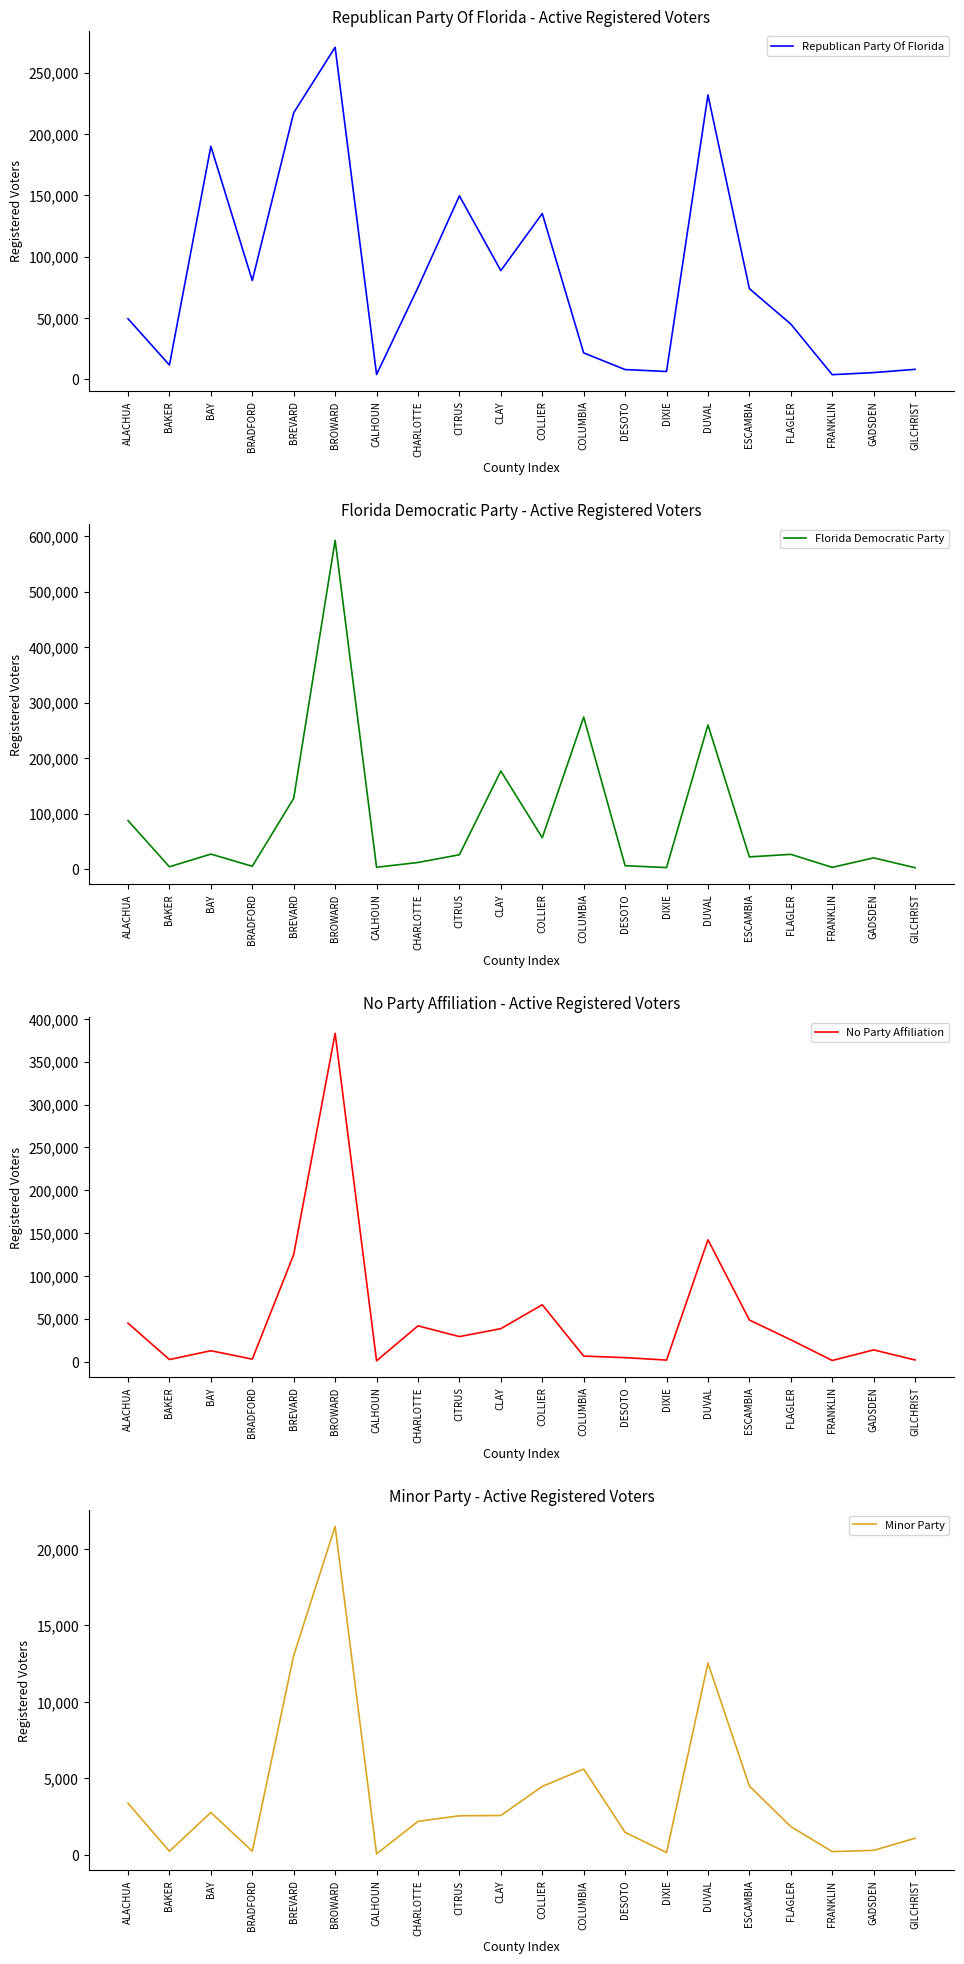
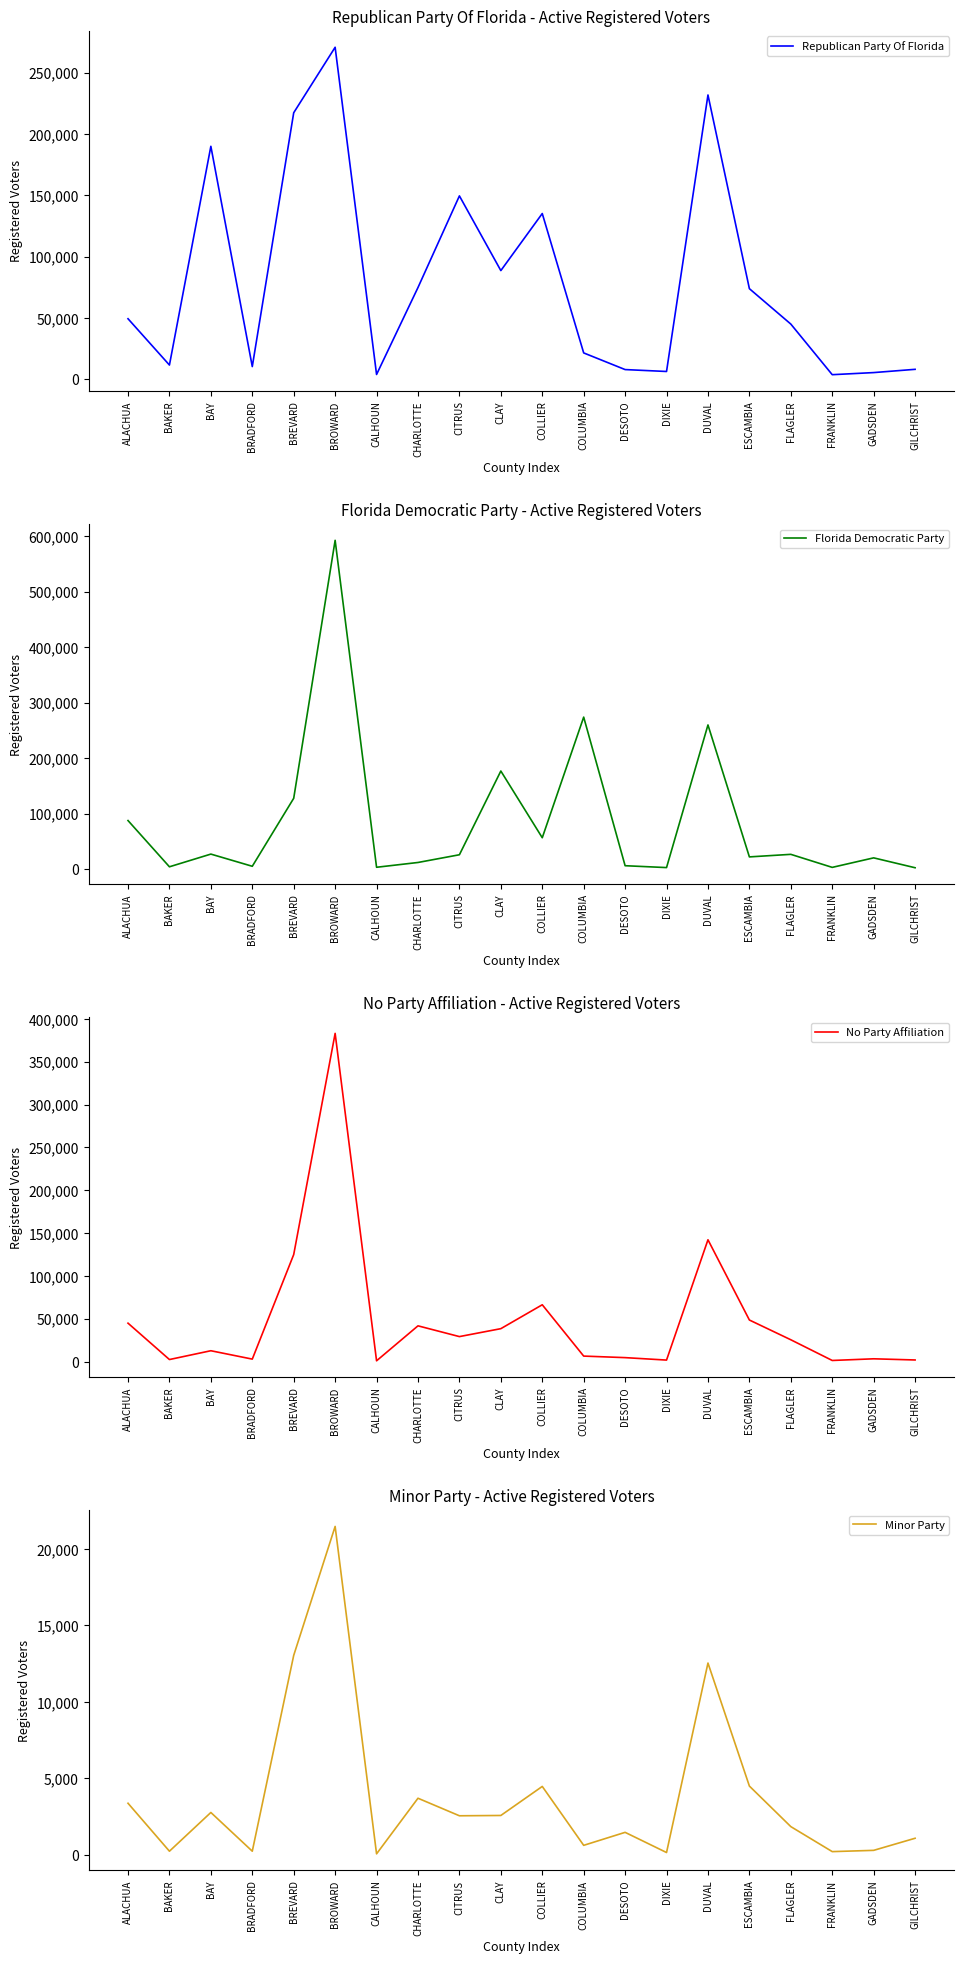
Republican Party Of Florida - Active Registered Voters, BRADFORD: 81,000 -> 10,000
No Party Affiliation - Active Registered Voters, GADSDEN: 10,000 -> 0
Minor Party - Active Registered Voters, CHARLOTTE: 2,200 -> 3,700
Minor Party - Active Registered Voters, COLUMBIA: 5,600 -> 600
